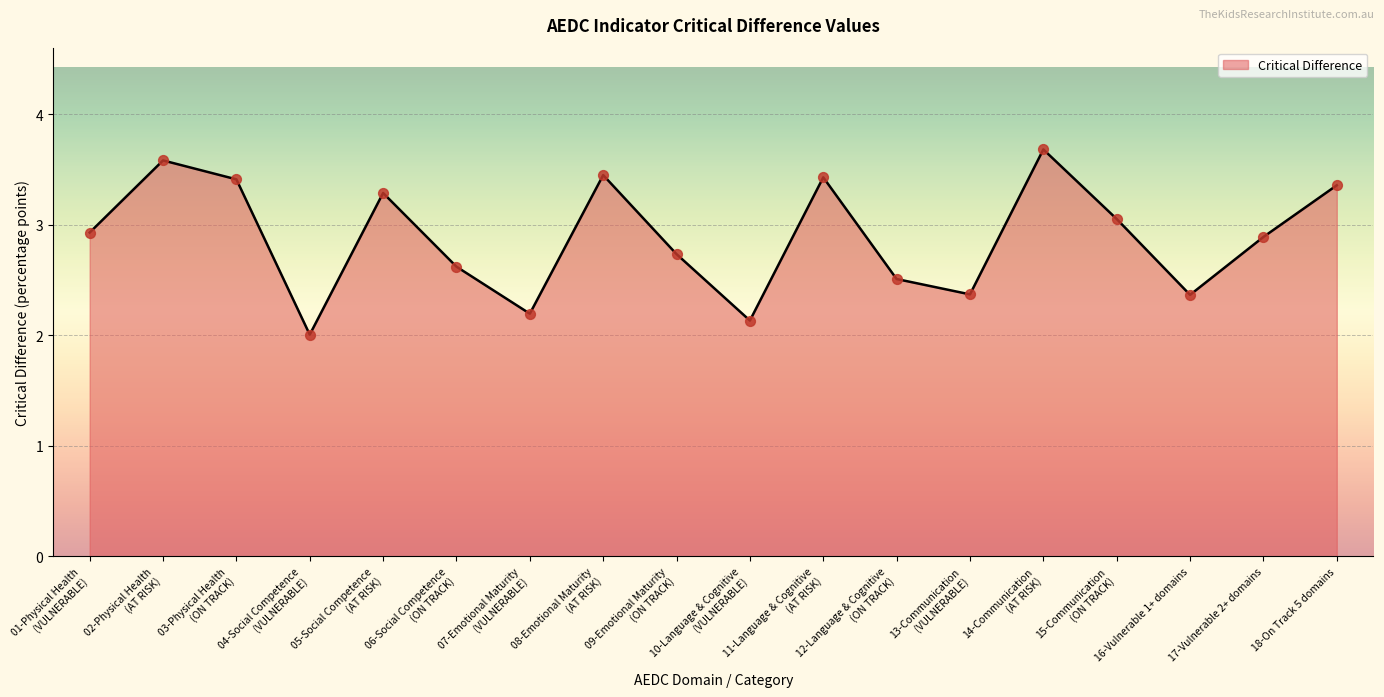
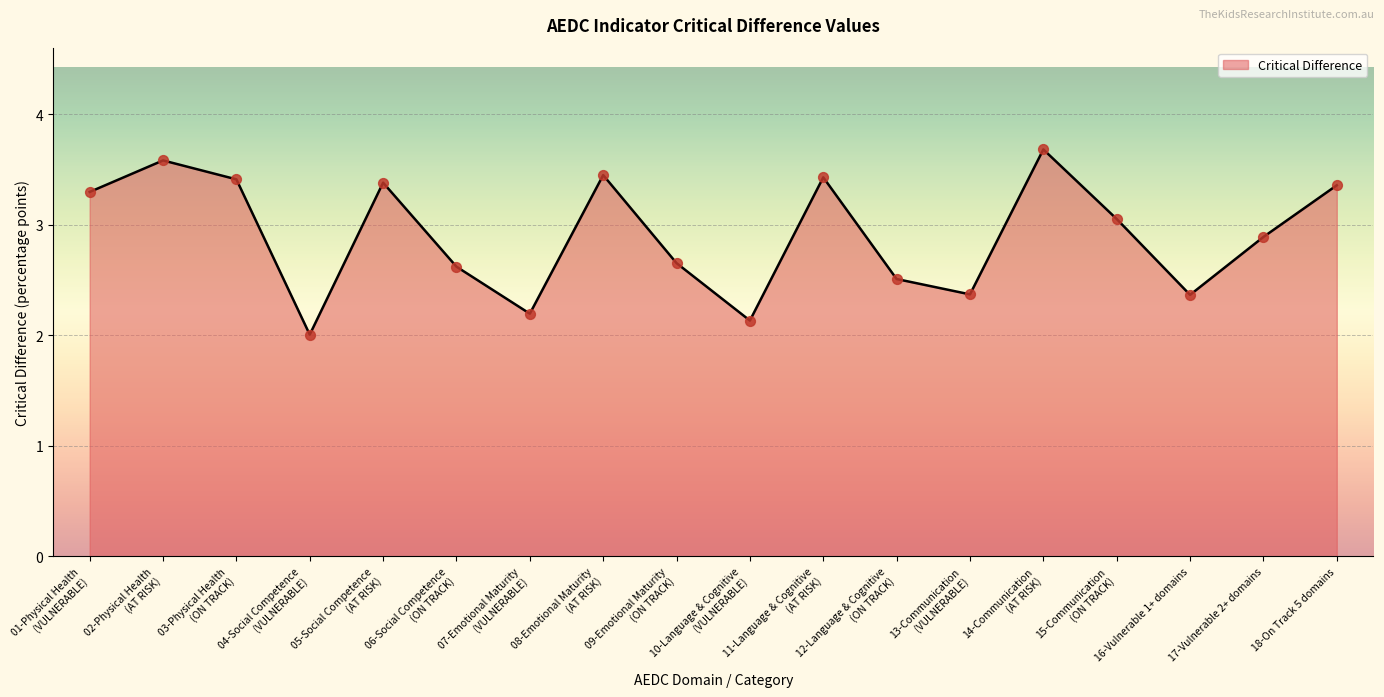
01-Physical Health (VULNERABLE): 2.93 -> 3.30
05-Social Competence (AT RISK): 3.29 -> 3.38
09-Emotional Maturity (ON TRACK): 2.74 -> 2.65
